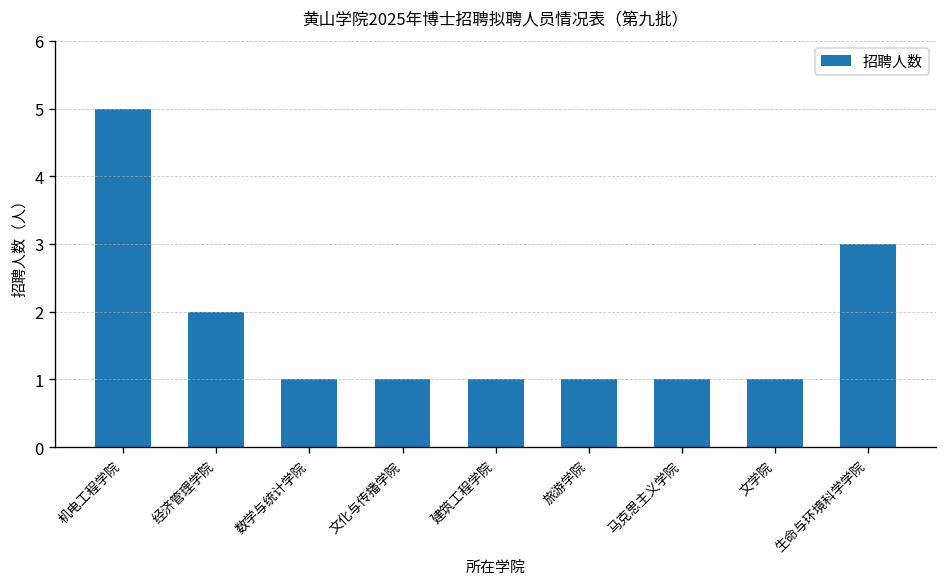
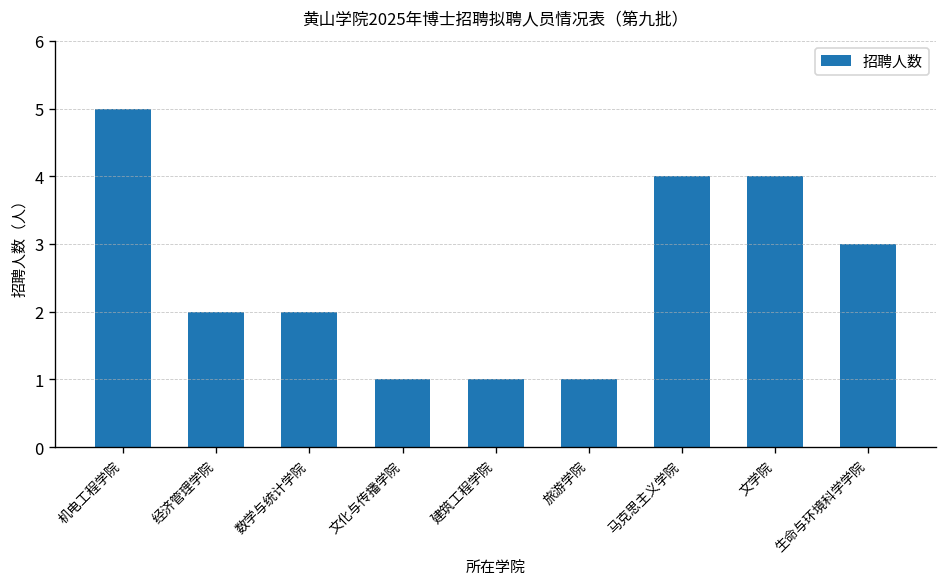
数学与统计学院: 1 -> 2
马克思主义学院: 1 -> 4
文学院: 1 -> 4
